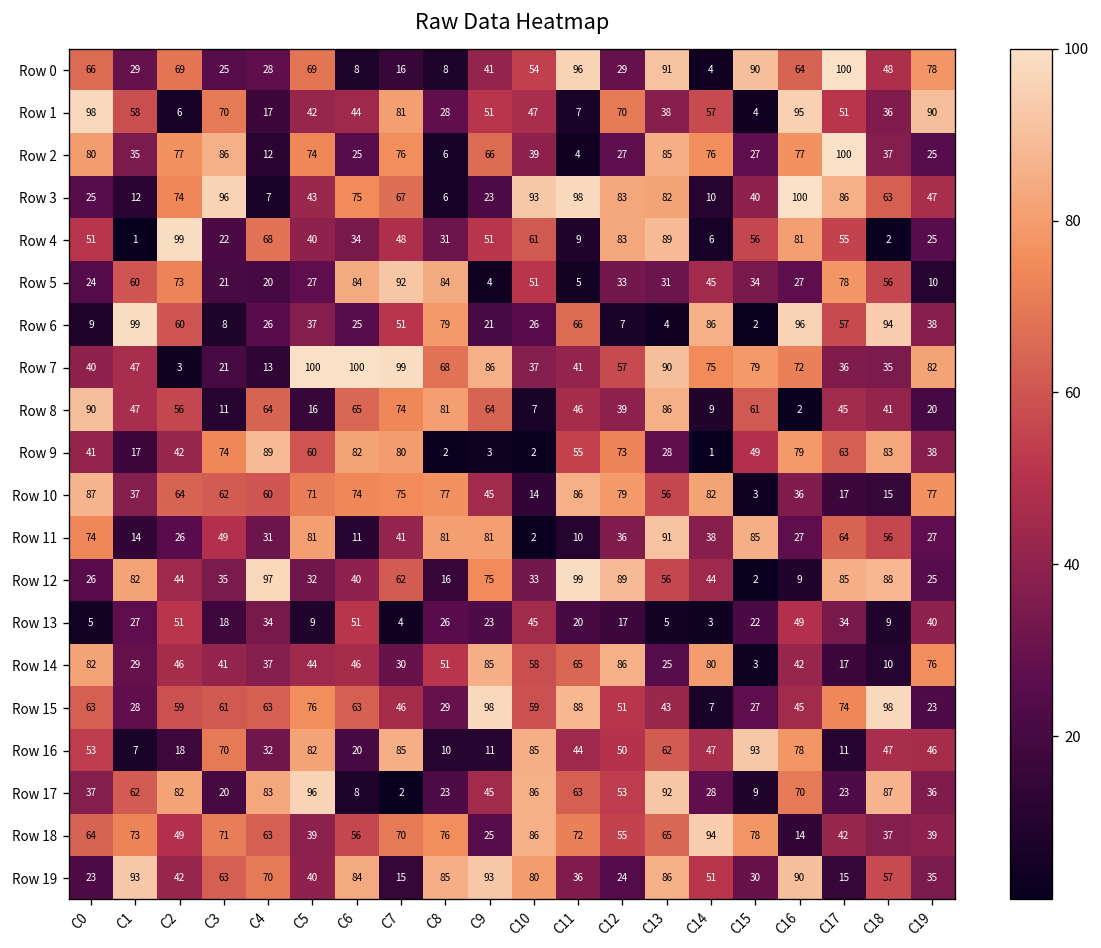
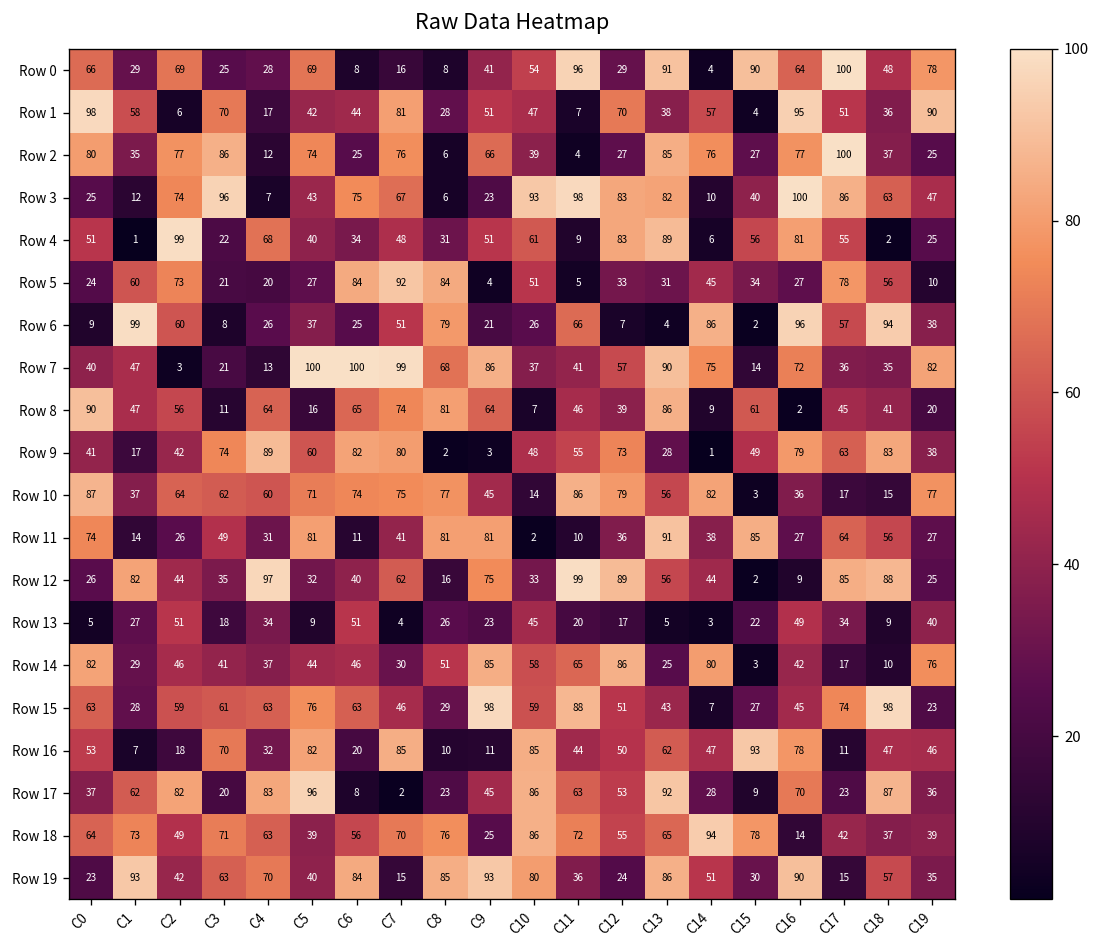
Row 7, C15: 79 -> 14
Row 9, C10: 2 -> 48
